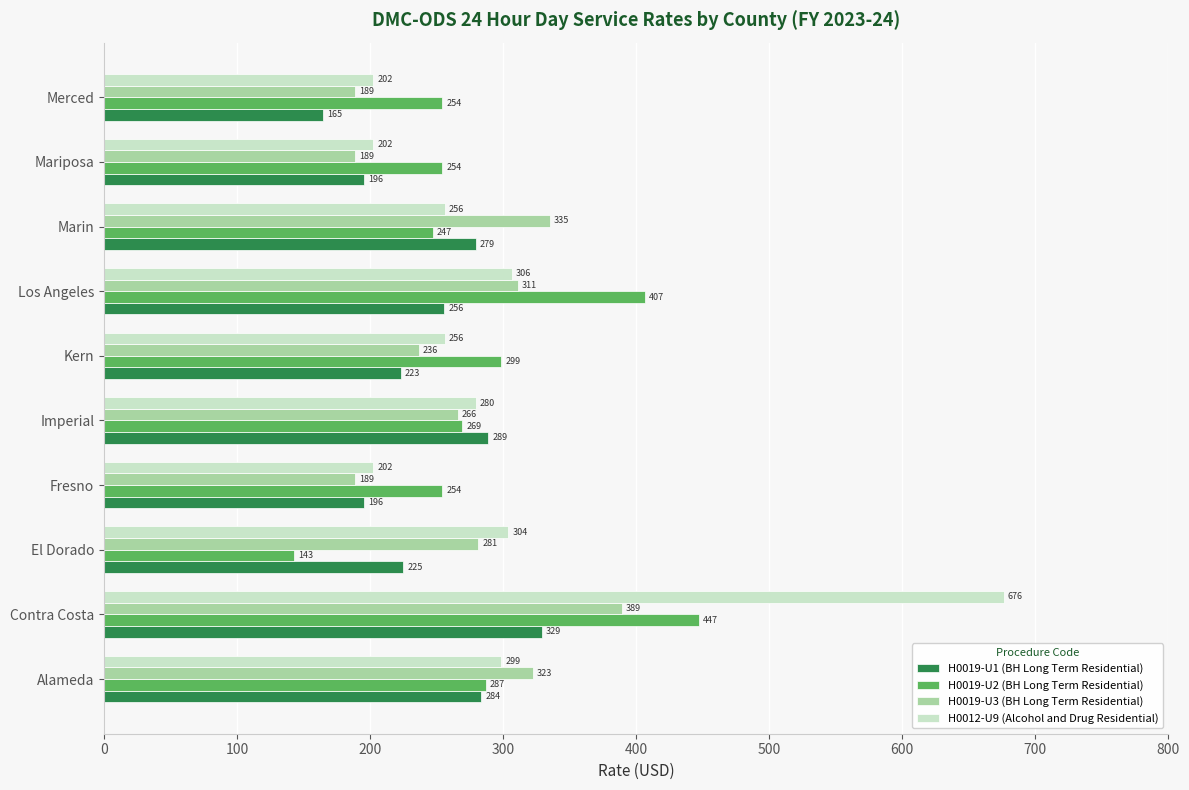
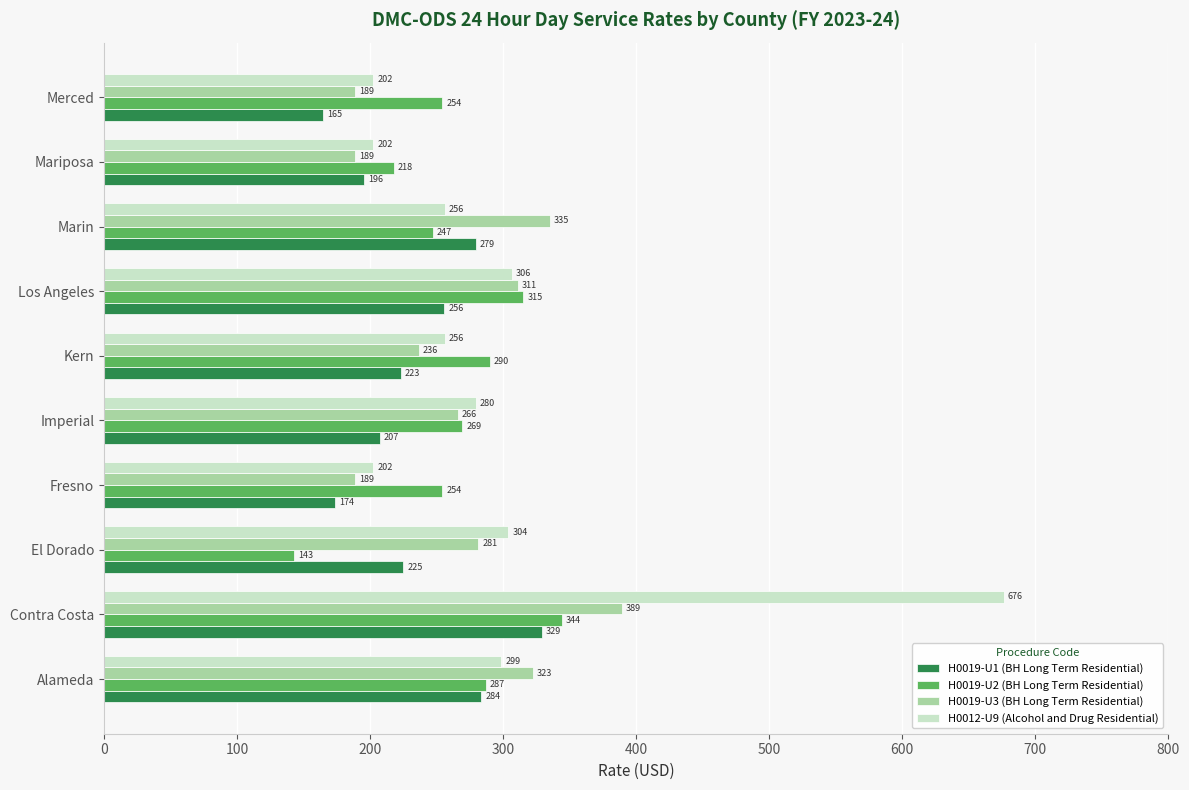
H0019-U2 (BH Long Term Residential), Mariposa: 254 -> 218
H0019-U2 (BH Long Term Residential), Los Angeles: 407 -> 315
H0019-U2 (BH Long Term Residential), Kern: 299 -> 290
H0019-U1 (BH Long Term Residential), Imperial: 289 -> 207
H0019-U1 (BH Long Term Residential), Fresno: 196 -> 174
H0019-U2 (BH Long Term Residential), Contra Costa: 447 -> 344
